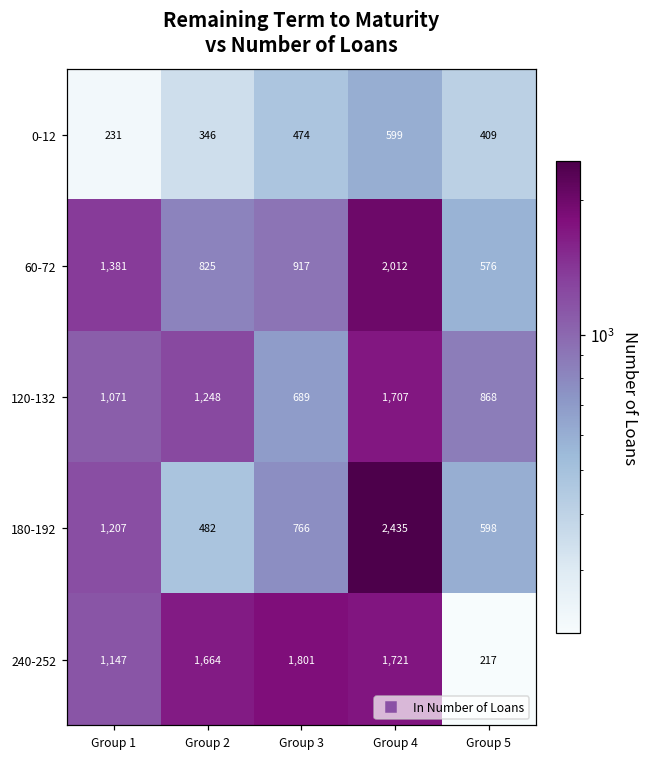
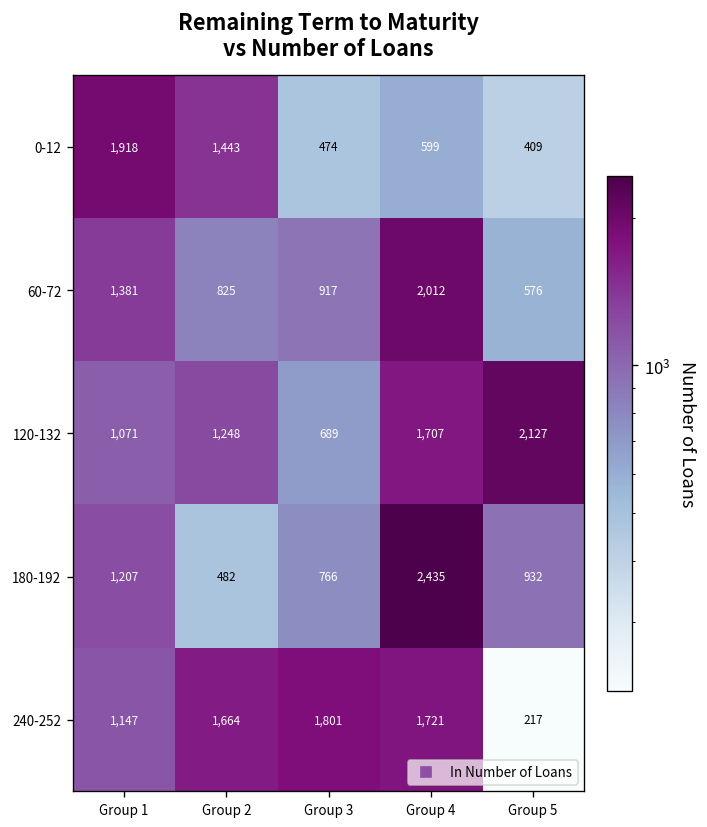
0-12, Group 1: 231 -> 1,918
0-12, Group 2: 346 -> 1,443
120-132, Group 5: 868 -> 2,127
180-192, Group 5: 598 -> 932
